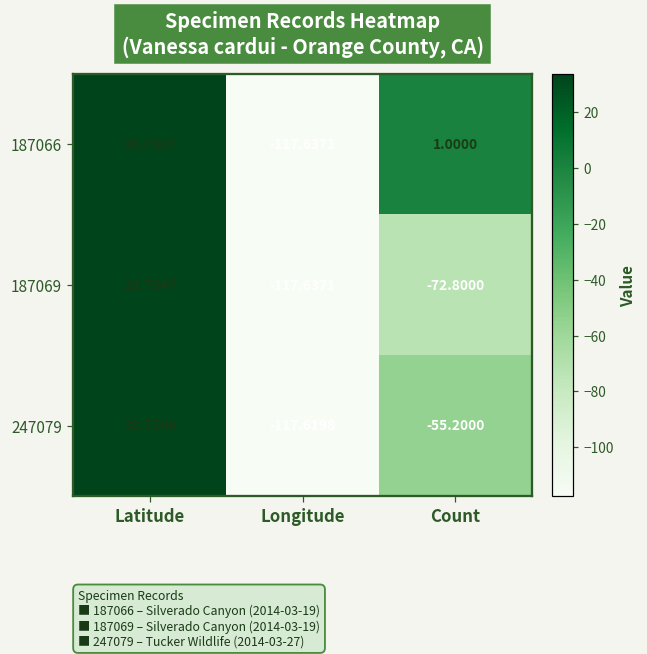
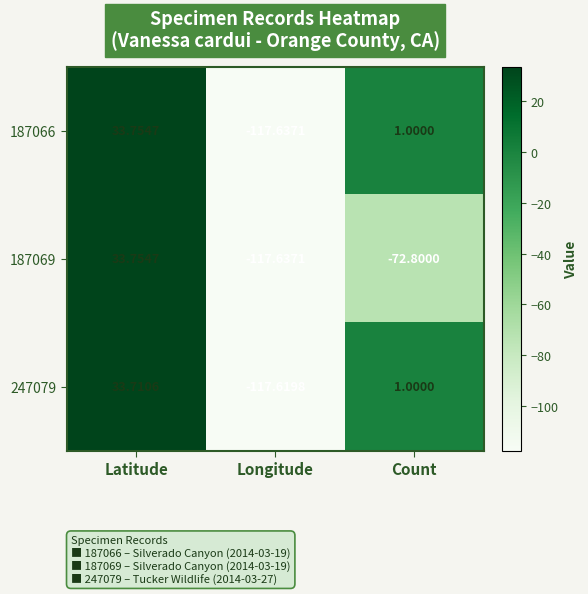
247079, Count: -55.2000 -> 1.0000
